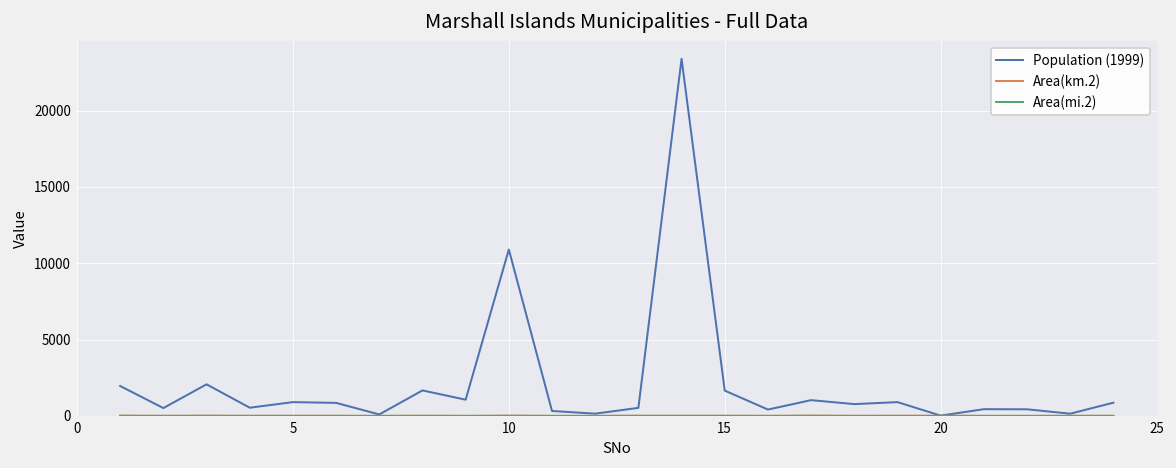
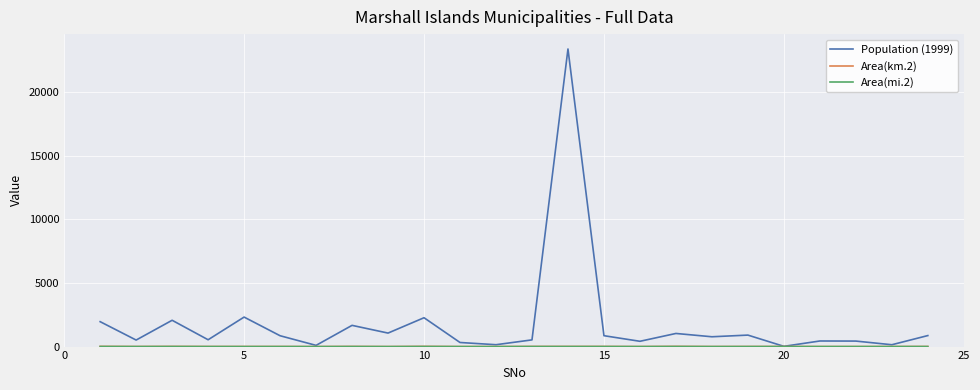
Population (1999), 5: 900 -> 2300
Population (1999), 10: 10900 -> 2300
Population (1999), 15: 1700 -> 900
